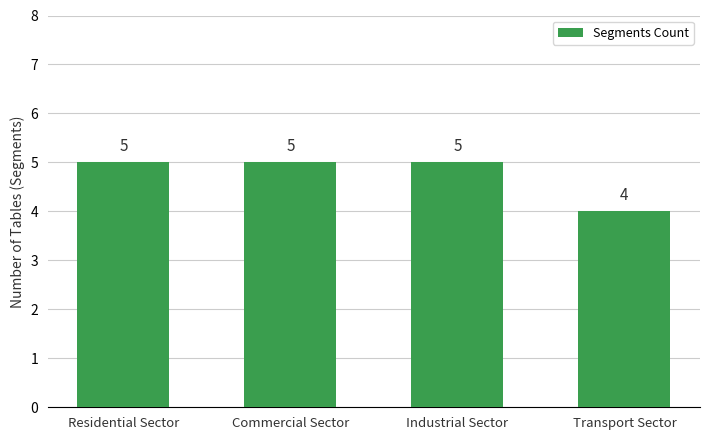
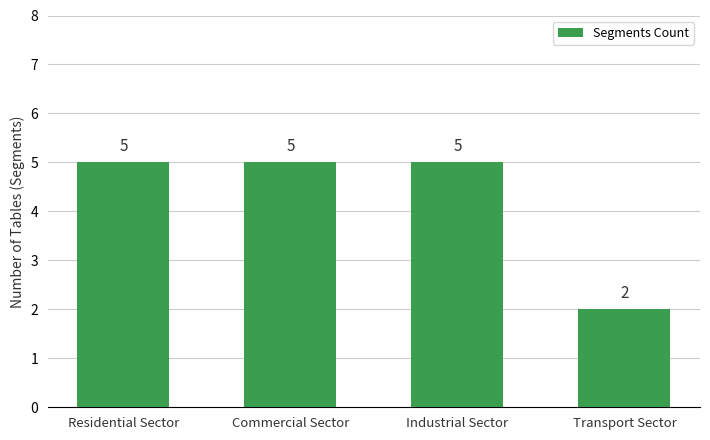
Transport Sector: 4 -> 2
